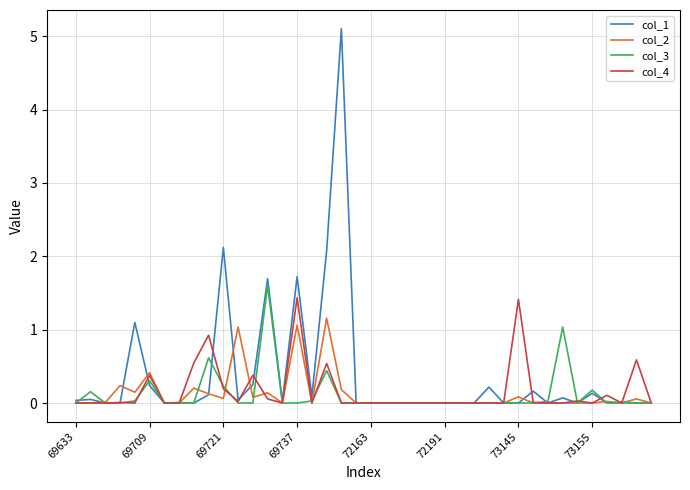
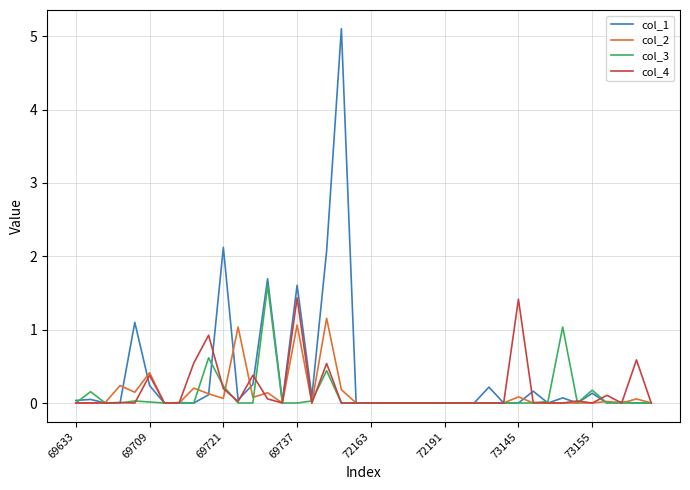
col_3, 69709: 0.3 -> 0.0
col_1, 69737: 1.7 -> 1.6
